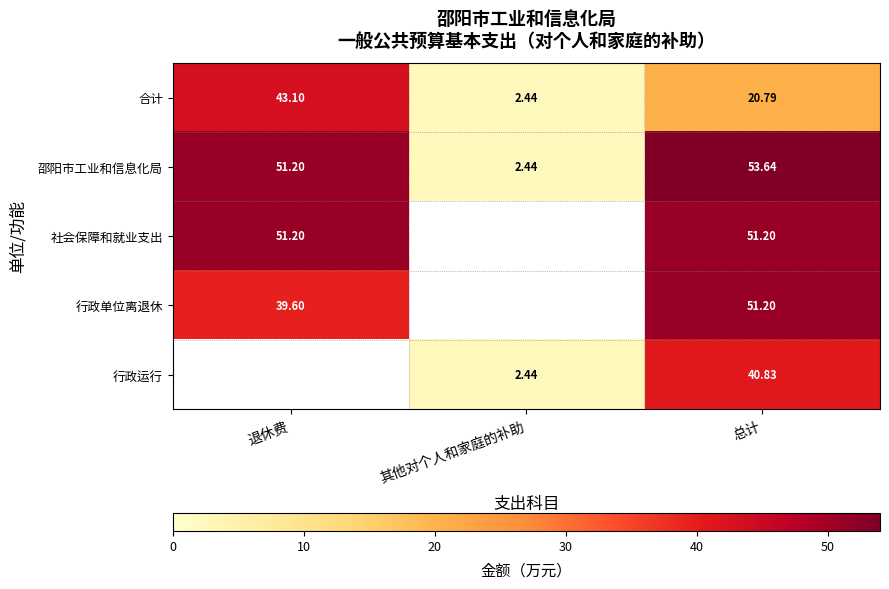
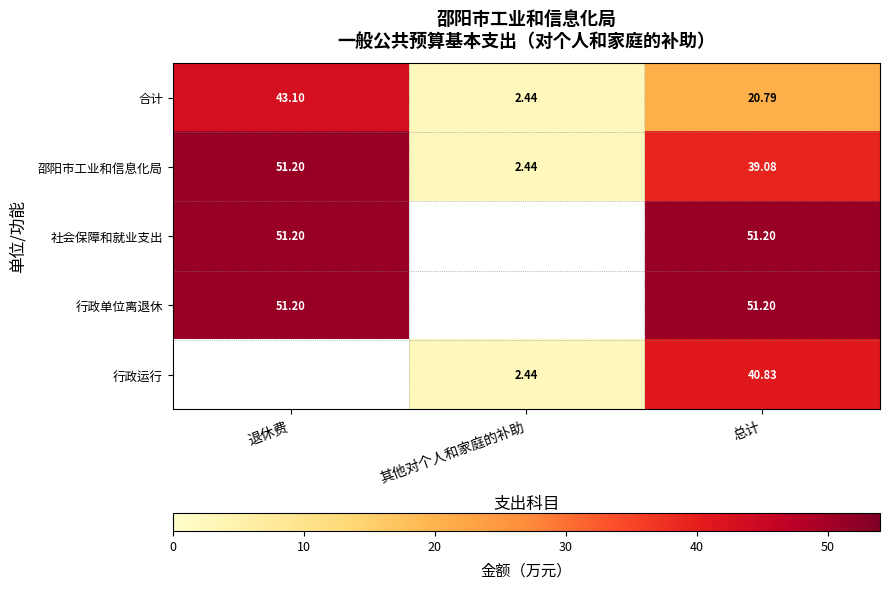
邵阳市工业和信息化局, 总计: 53.64 -> 39.08
行政单位离退休, 退休费: 39.60 -> 51.20
